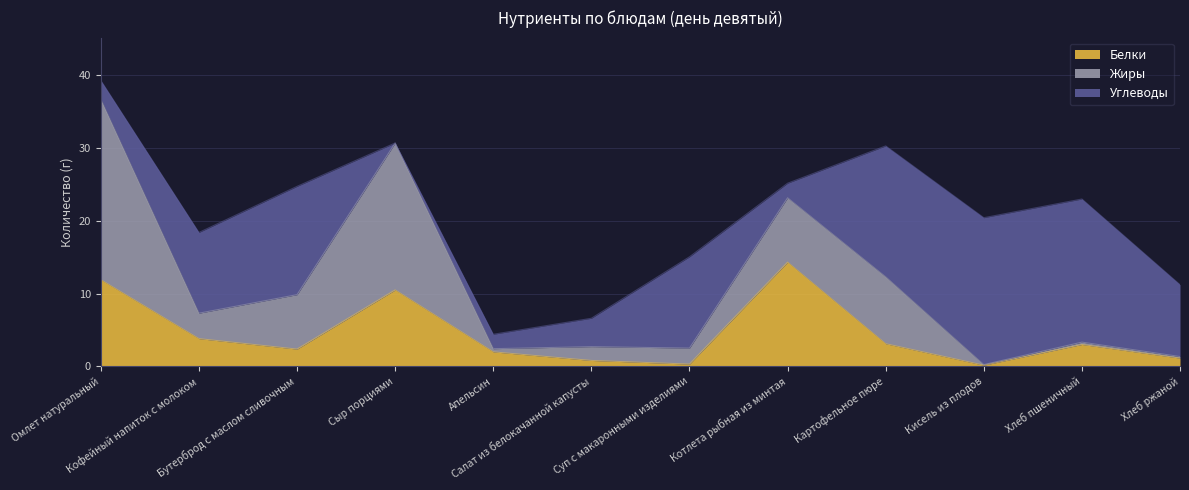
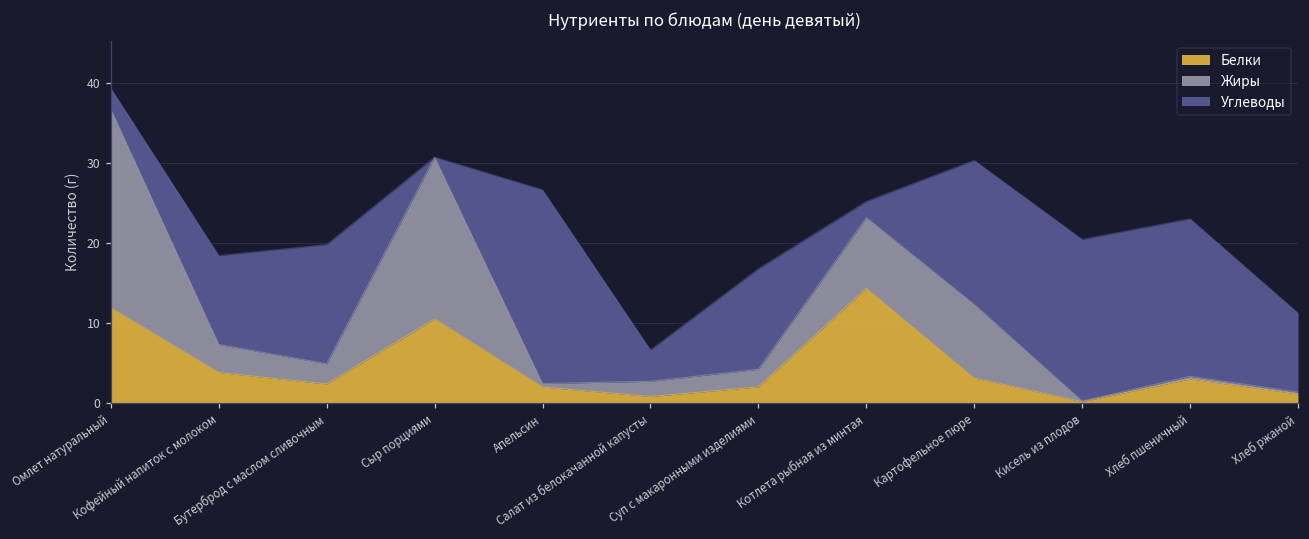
Жиры, Бутерброд с маслом сливочным: 7 -> 3
Углеводы, Апельсин: 2 -> 24
Белки, Суп с макаронными изделиями: 0 -> 2
